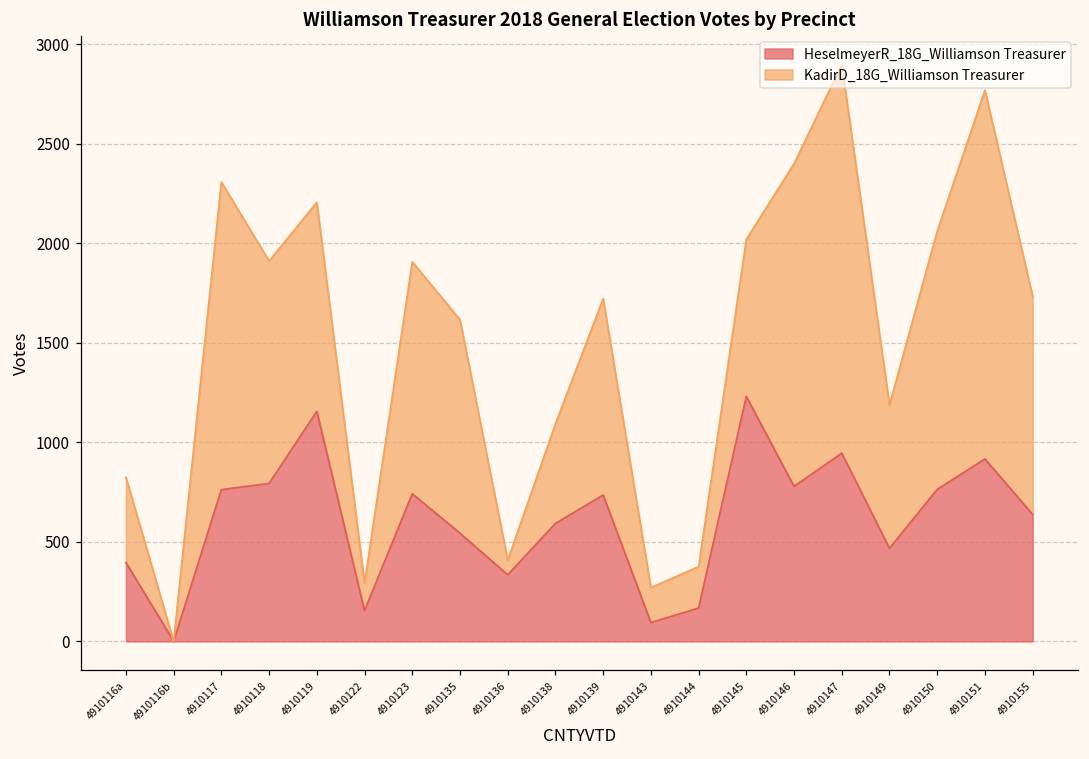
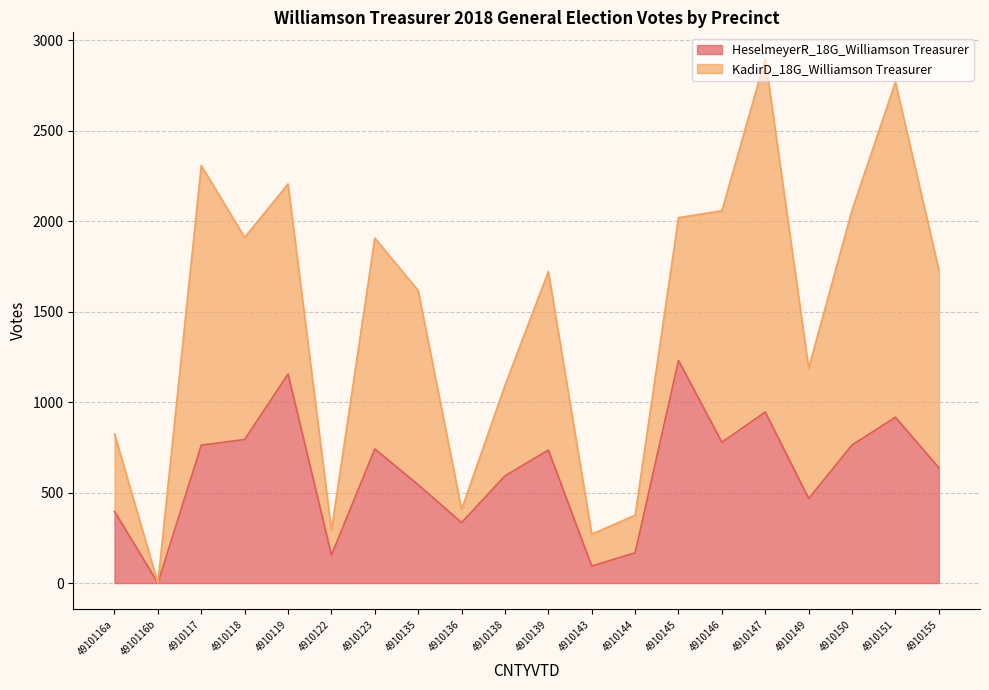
KadirD_18G_Williamson Treasurer, 4910146: 1620 -> 1280
